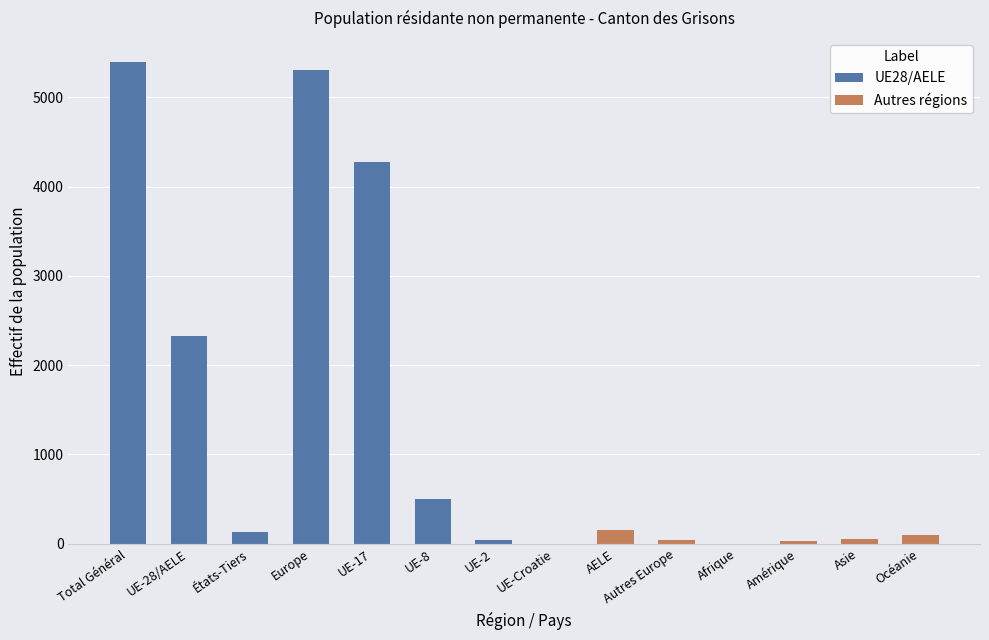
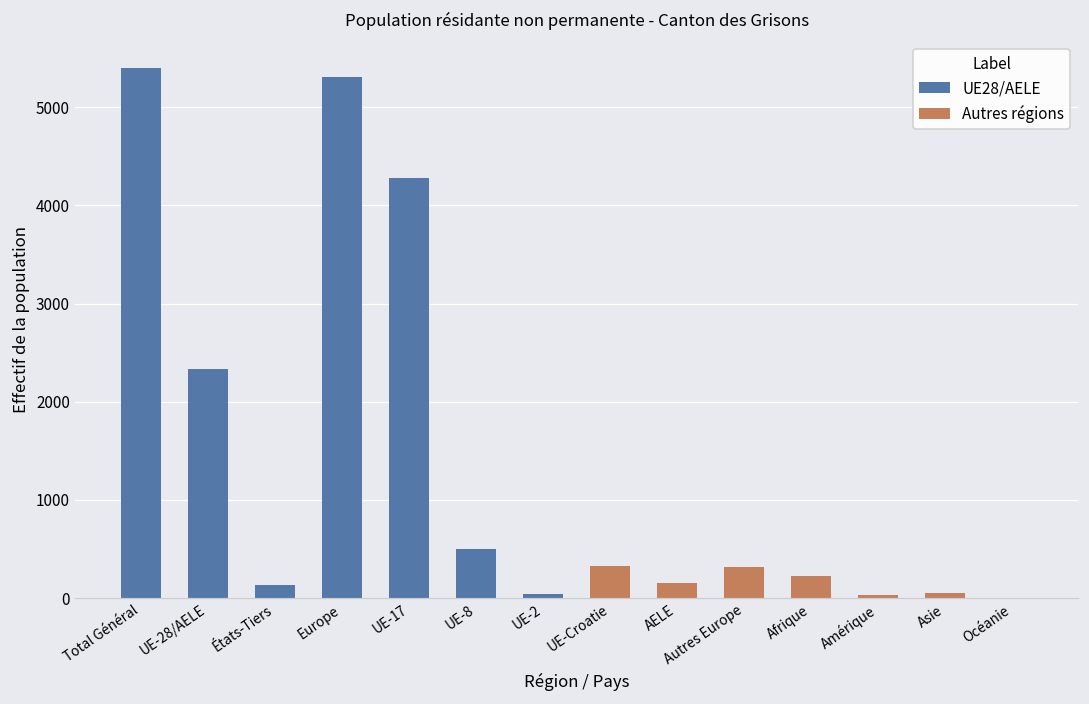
Autres régions, UE-Croatie: 0 -> 300
Autres régions, Autres Europe: 0 -> 300
Autres régions, Afrique: 0 -> 200
Autres régions, Océanie: 100 -> 0
